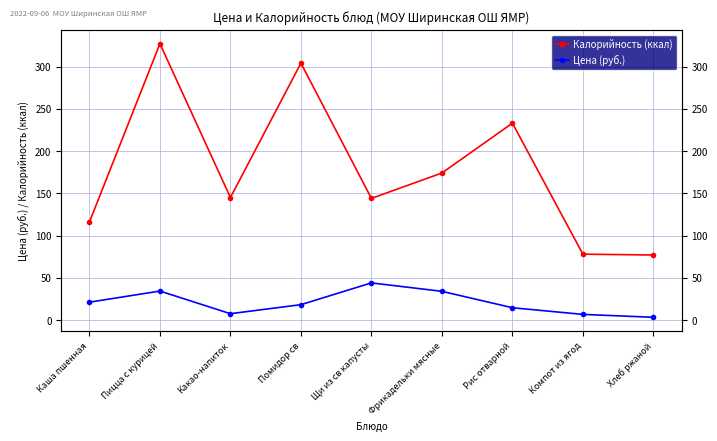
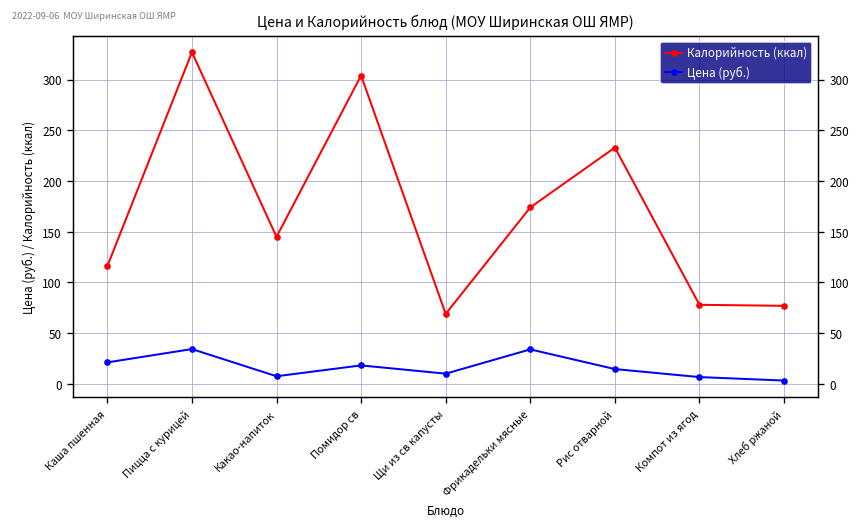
Калорийность (ккал), Щи из св капусты: 140 -> 70
Цена (руб.), Щи из св капусты: 40 -> 10
